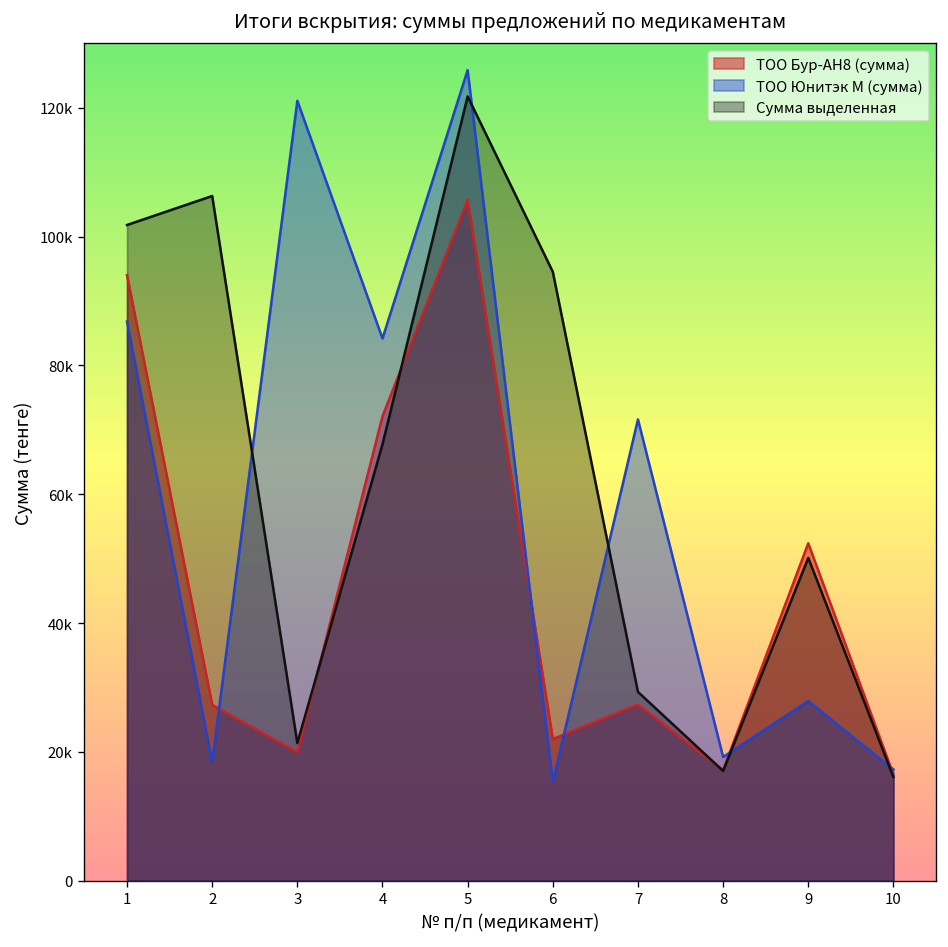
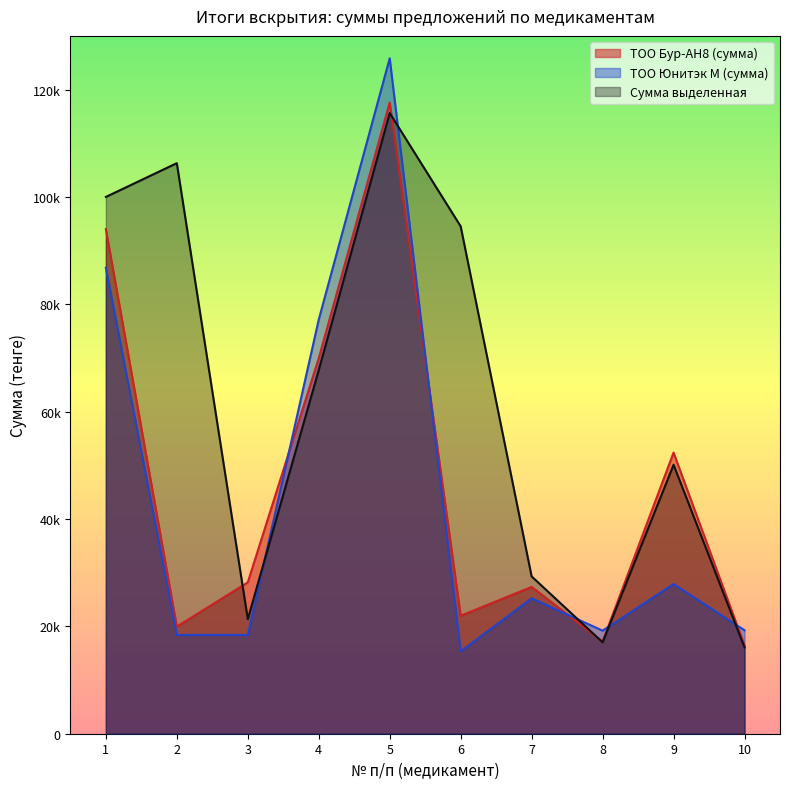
Сумма выделенная, 1: 102000 -> 100000
ТОО Бур-АН8 (сумма), 2: 27000 -> 20000
ТОО Бур-АН8 (сумма), 3: 20000 -> 28000
ТОО Юнитэк М (сумма), 3: 121000 -> 18000
ТОО Бур-АН8 (сумма), 4: 72000 -> 70000
ТОО Юнитэк М (сумма), 4: 84000 -> 77000
ТОО Бур-АН8 (сумма), 5: 106000 -> 118000
Сумма выделенная, 5: 122000 -> 116000
ТОО Юнитэк М (сумма), 7: 72000 -> 25000
ТОО Юнитэк М (сумма), 10: 17000 -> 19000
